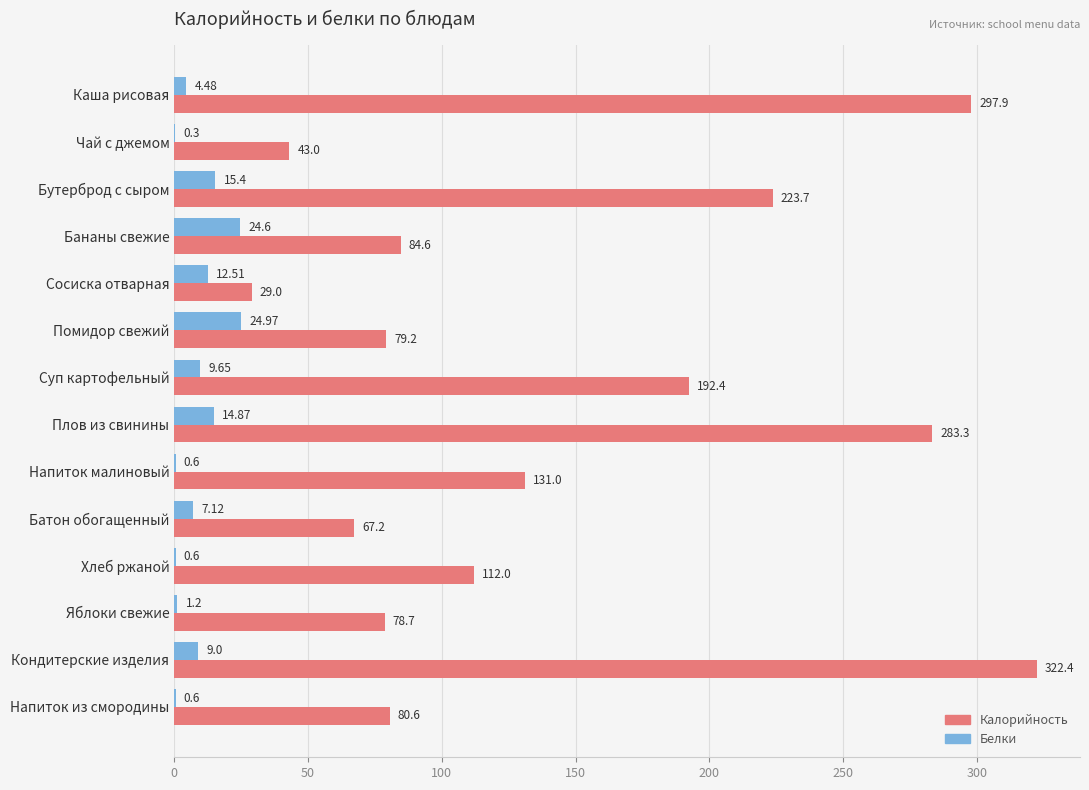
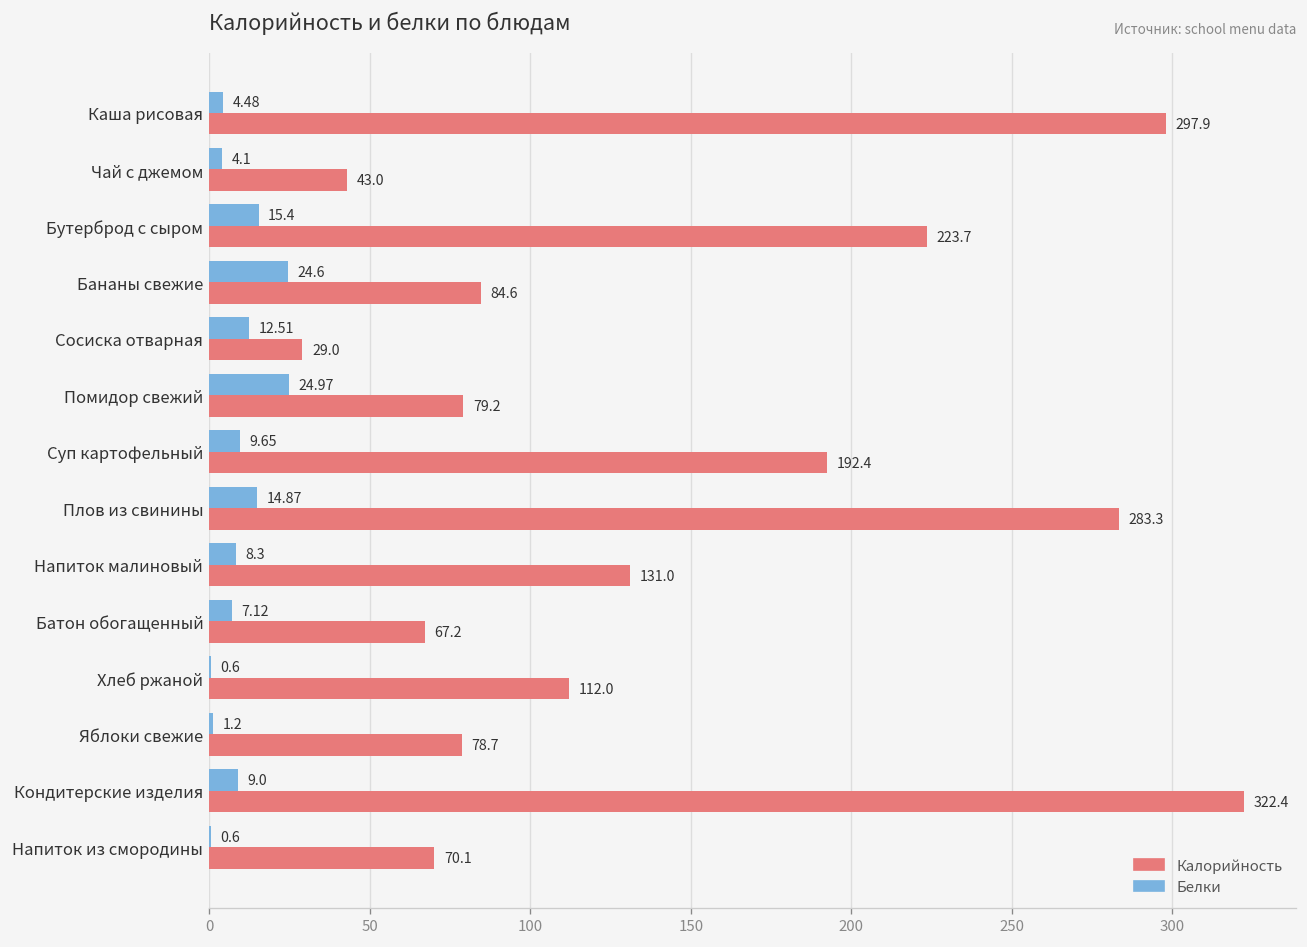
Белки, Чай с джемом: 0.3 -> 4.1
Белки, Напиток малиновый: 0.6 -> 8.3
Калорийность, Напиток из смородины: 80.6 -> 70.1
